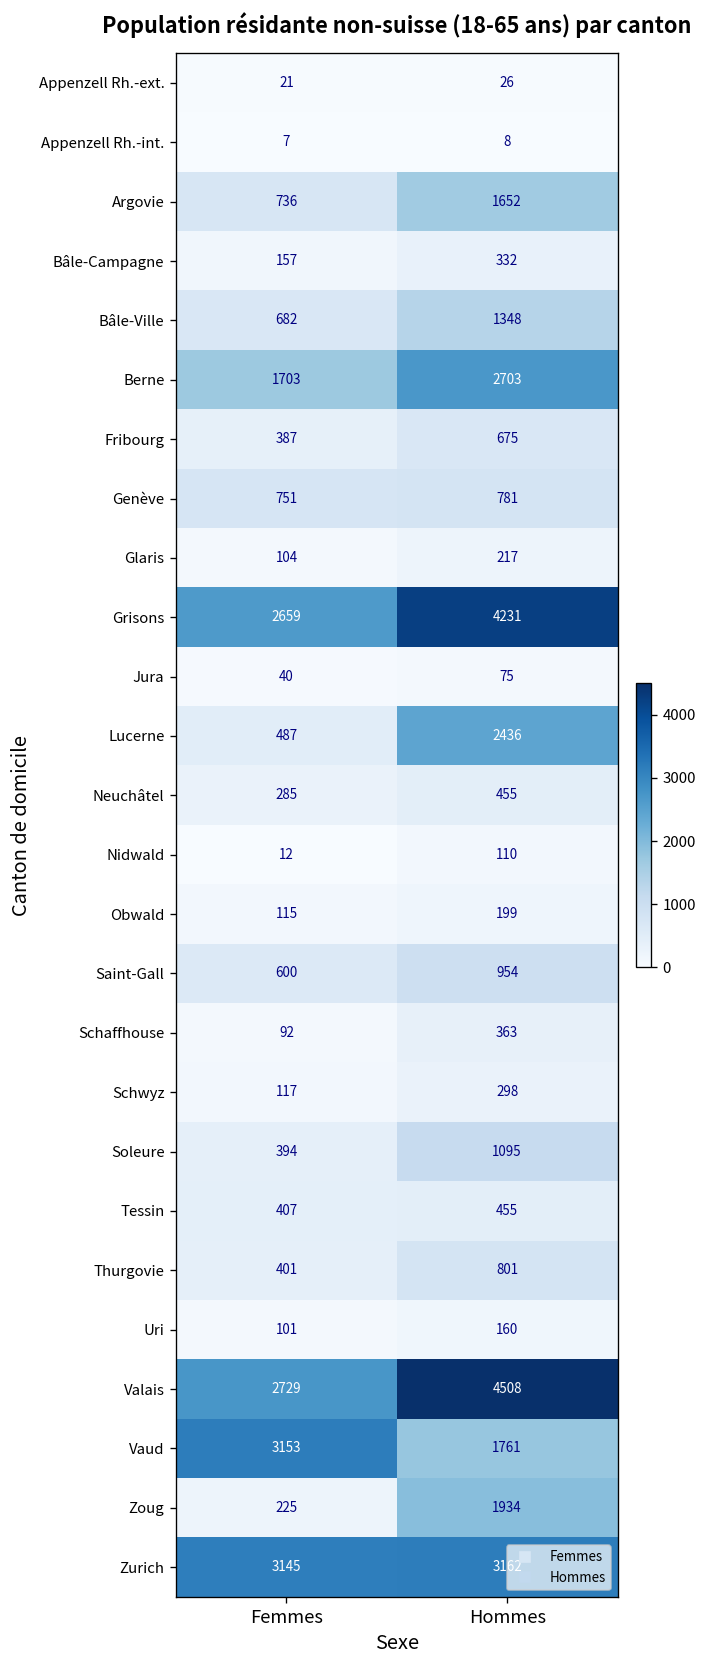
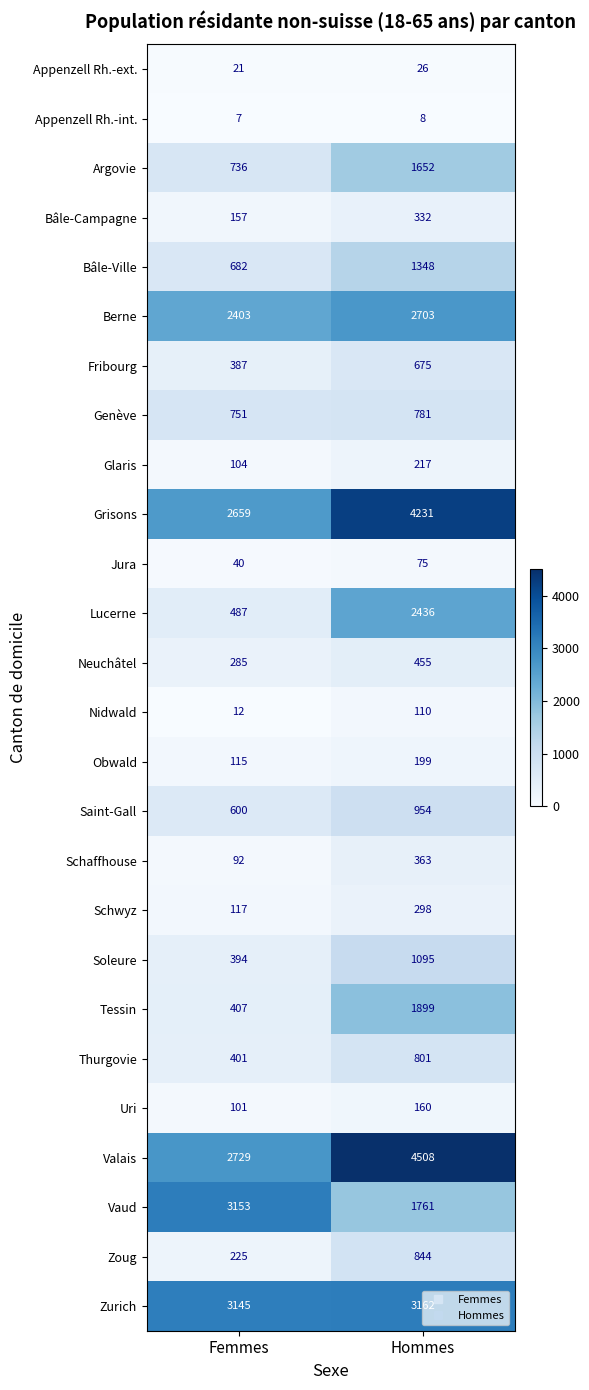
Berne, Femmes: 1703 -> 2403
Tessin, Hommes: 455 -> 1899
Zoug, Hommes: 1934 -> 844
